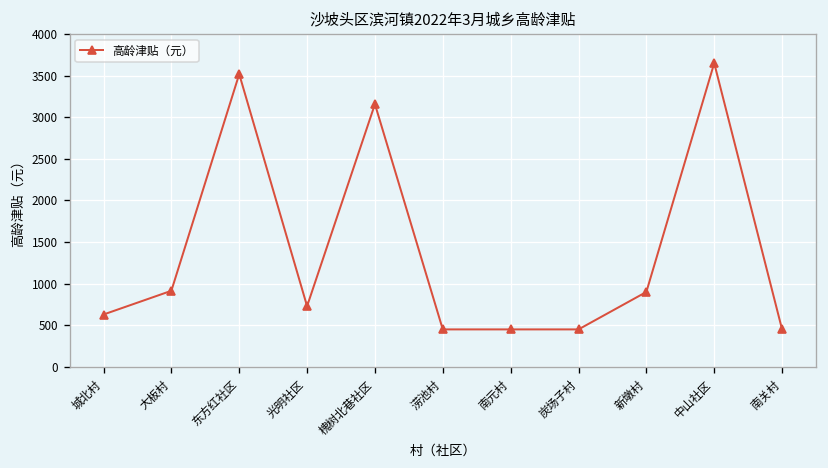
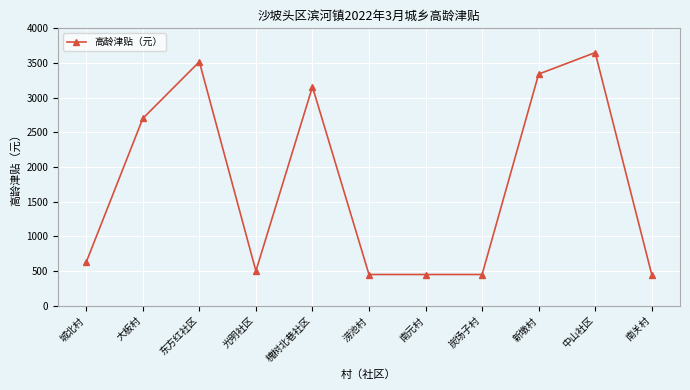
大板村: 900 -> 2700
光明社区: 700 -> 500
新墩村: 900 -> 3300
